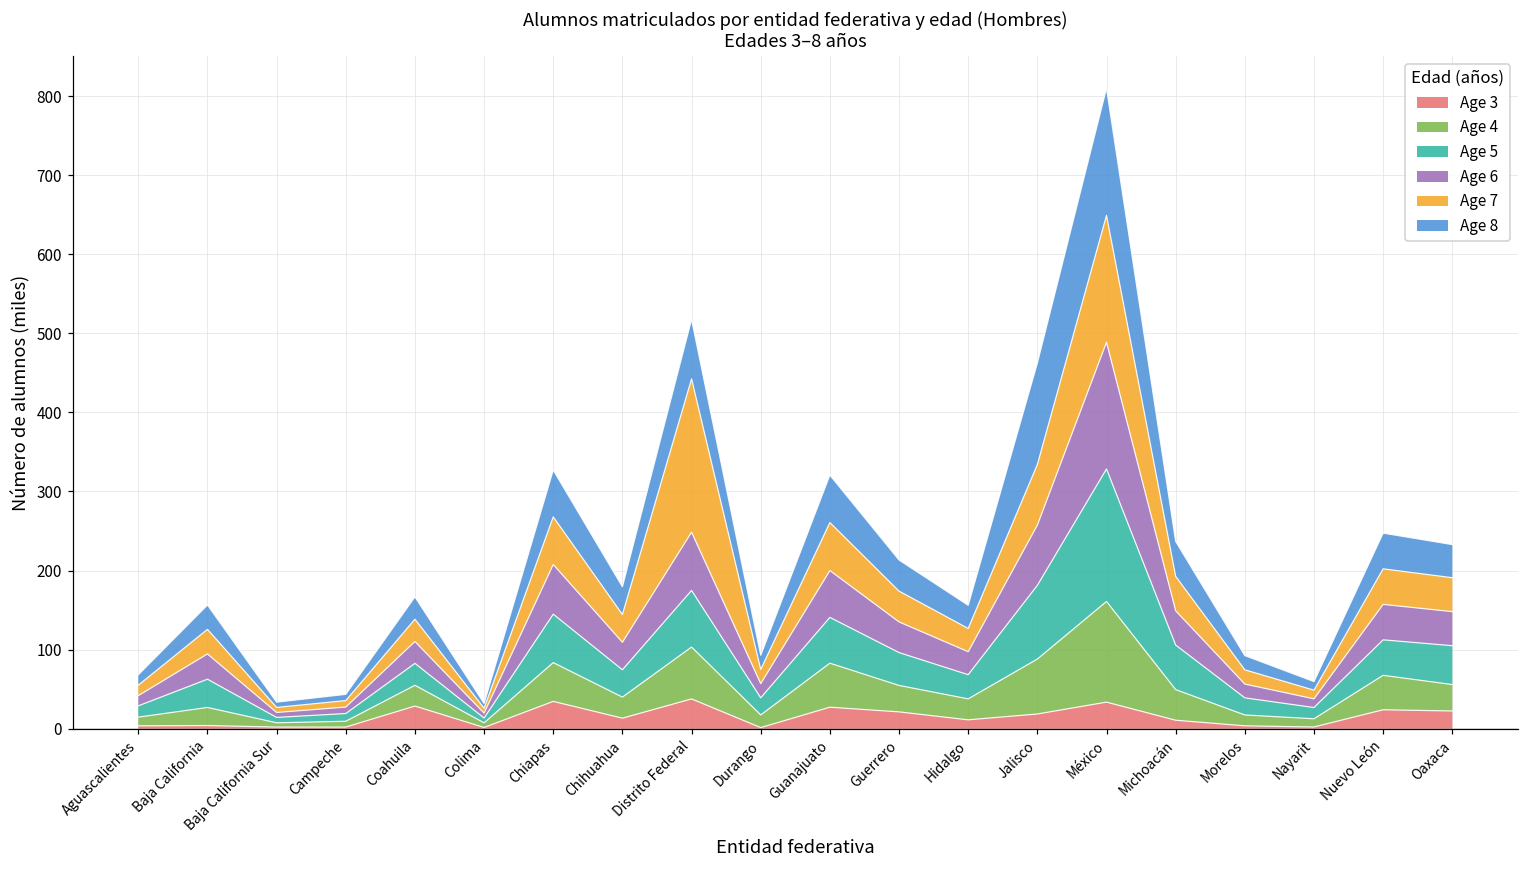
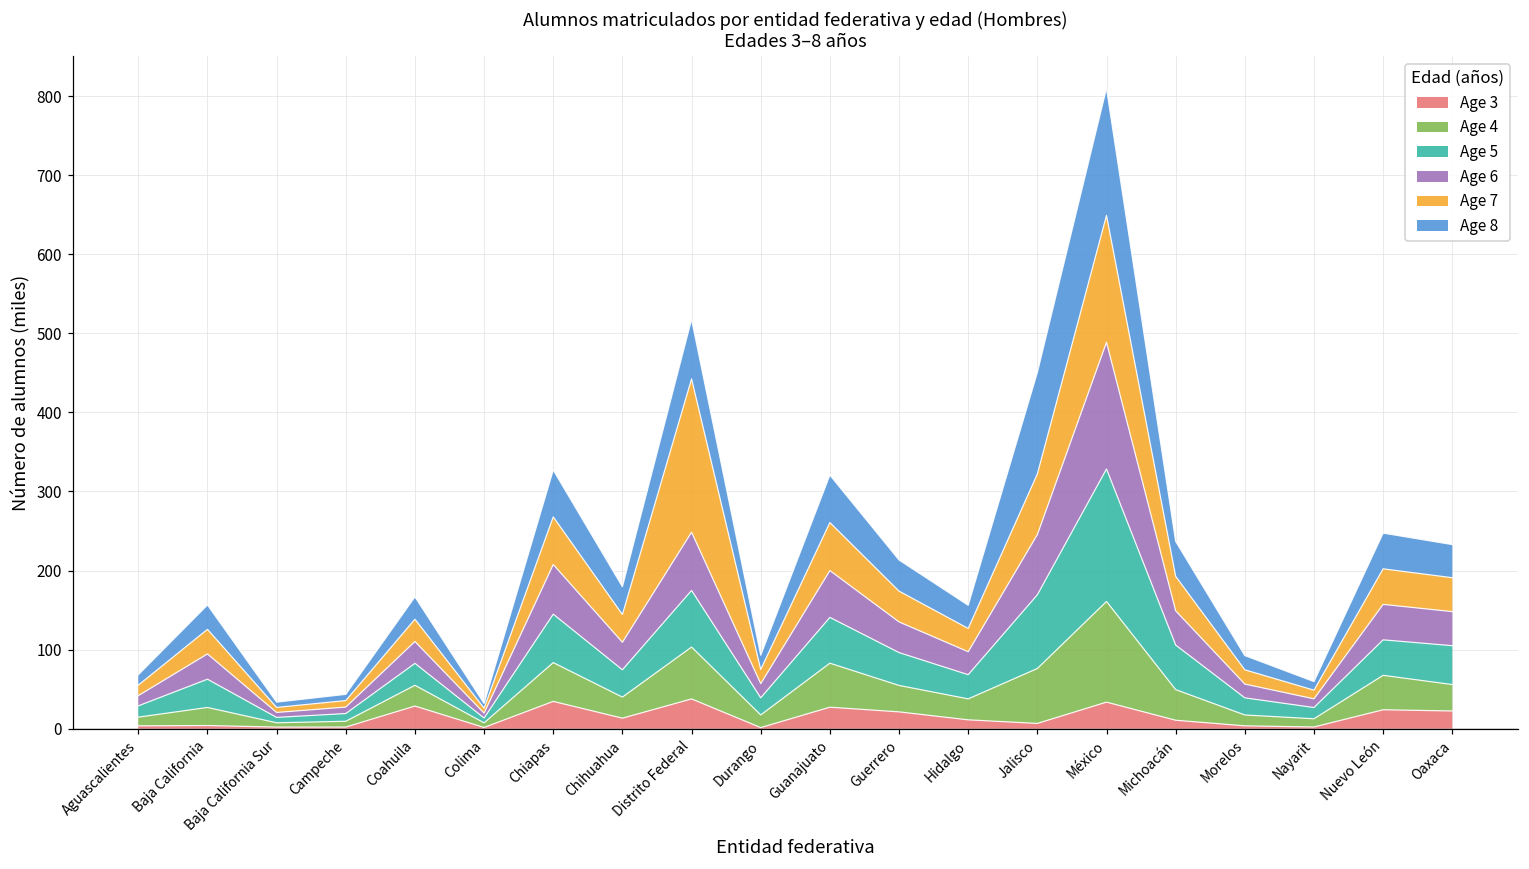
Age 3, Jalisco: 20 -> 10
